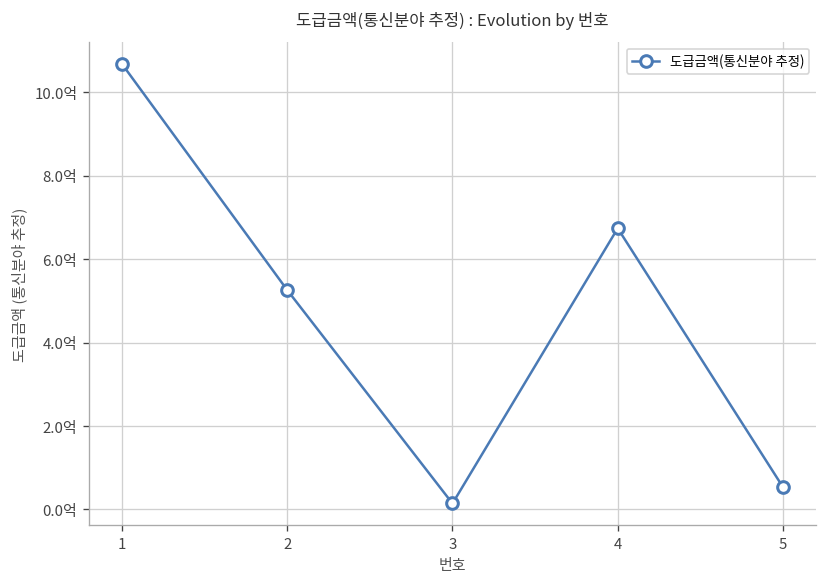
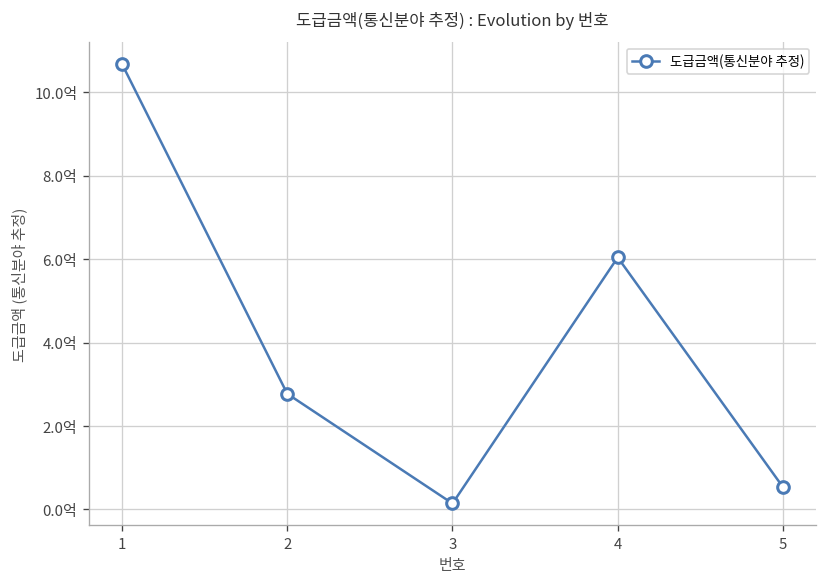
2: 5.3억 -> 2.8억
4: 6.7억 -> 6.0억
